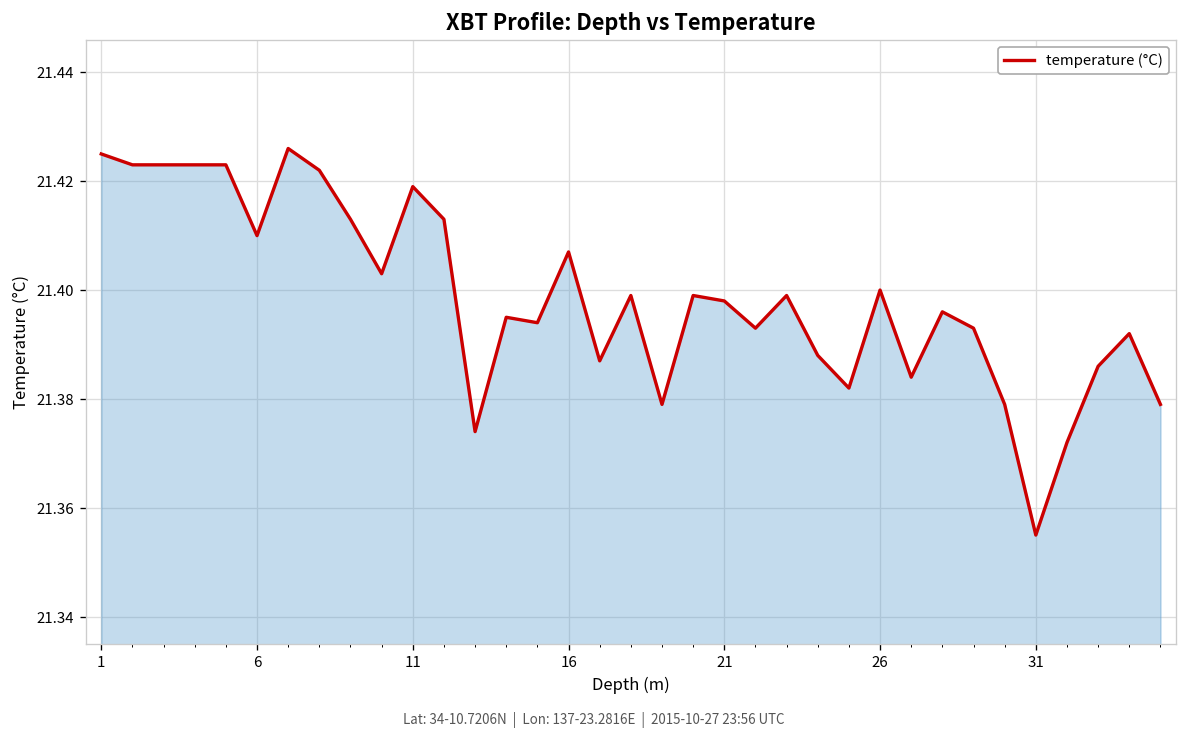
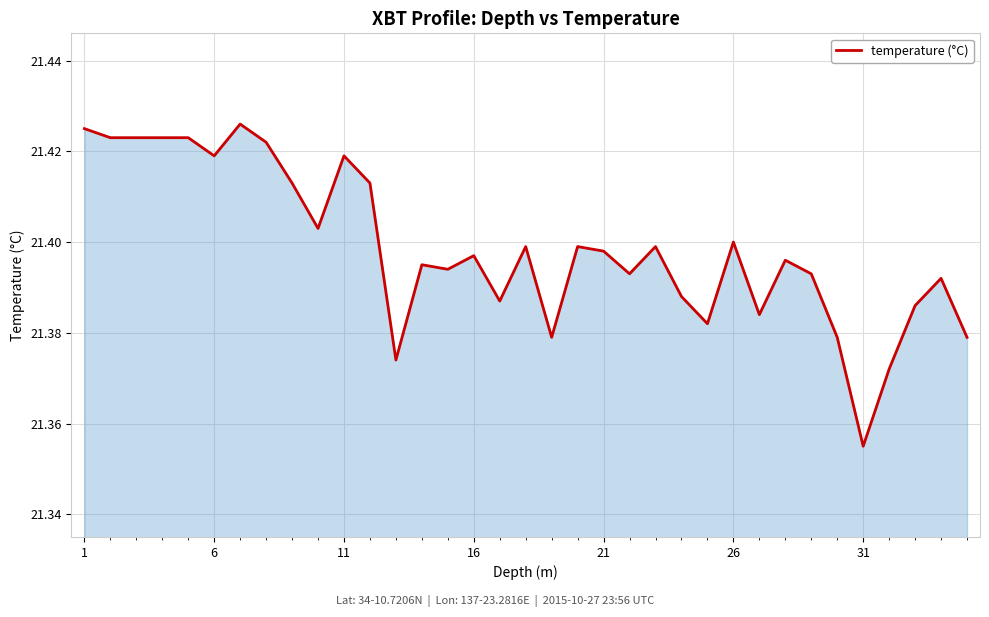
6: 21.410 -> 21.419
16: 21.407 -> 21.397
